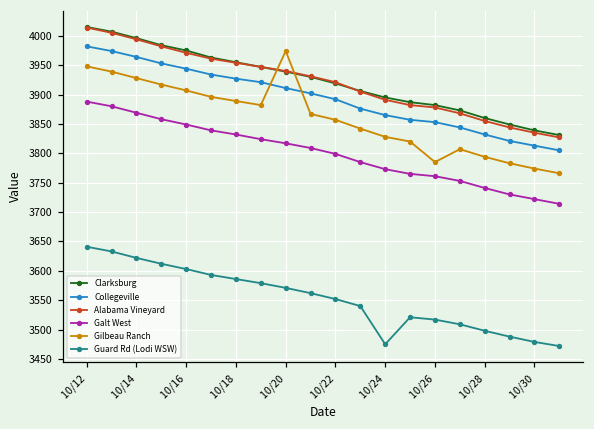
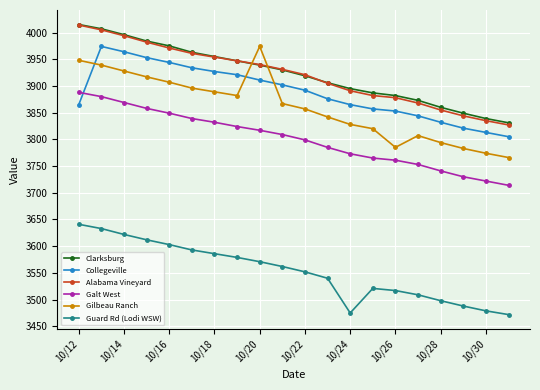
Collegeville, 10/12: 3980 -> 3870
